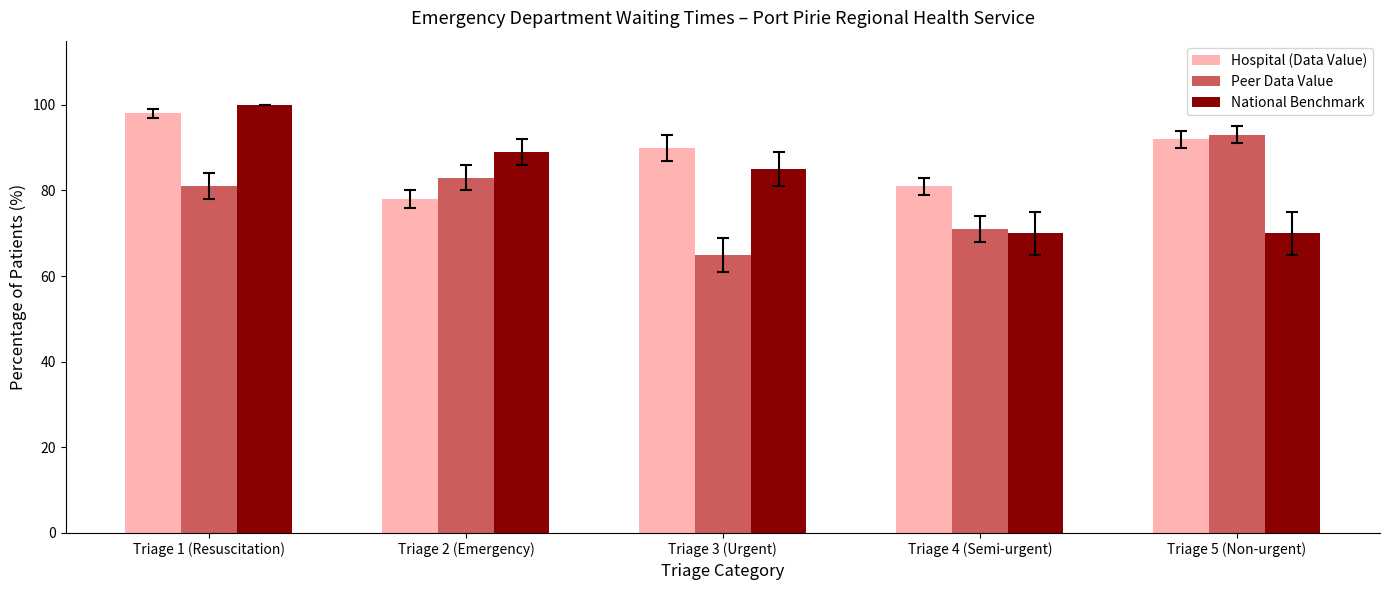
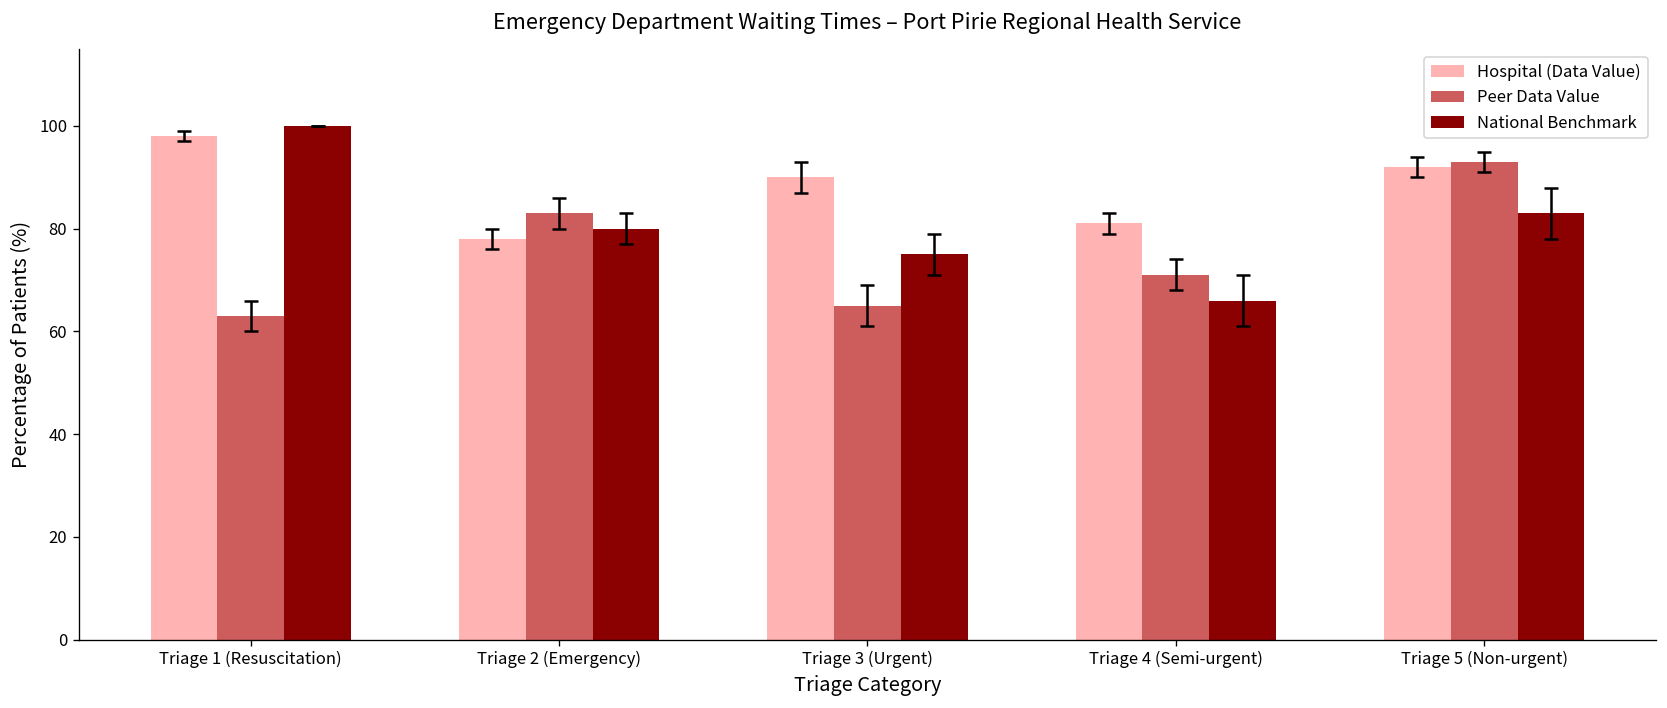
Peer Data Value, Triage 1 (Resuscitation): 81 -> 63
National Benchmark, Triage 2 (Emergency): 89 -> 80
National Benchmark, Triage 3 (Urgent): 85 -> 75
National Benchmark, Triage 4 (Semi-urgent): 70 -> 66
National Benchmark, Triage 5 (Non-urgent): 70 -> 83
